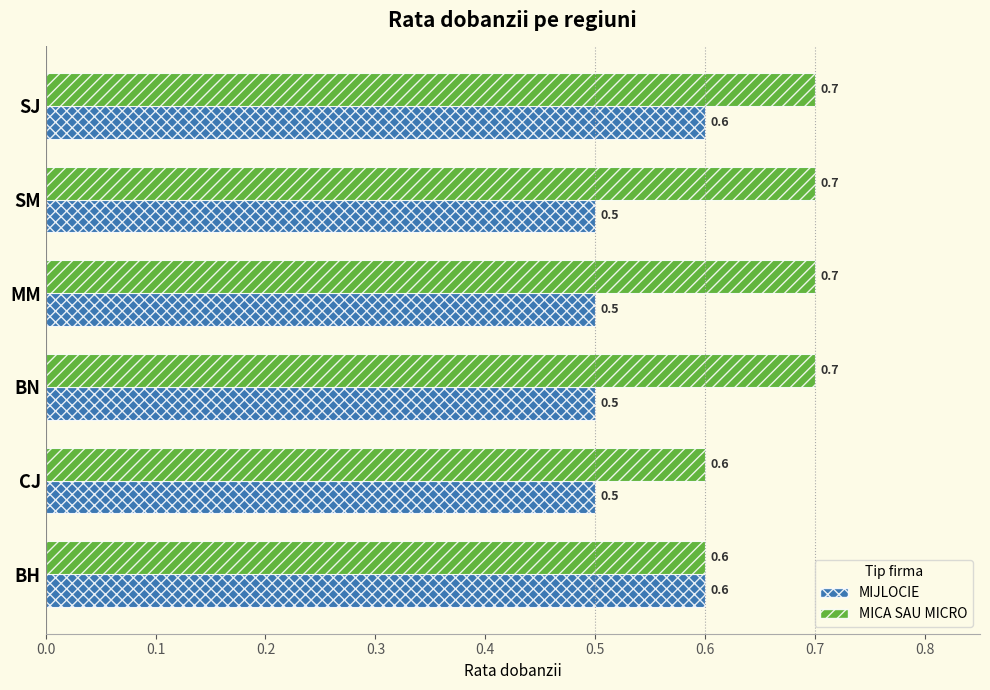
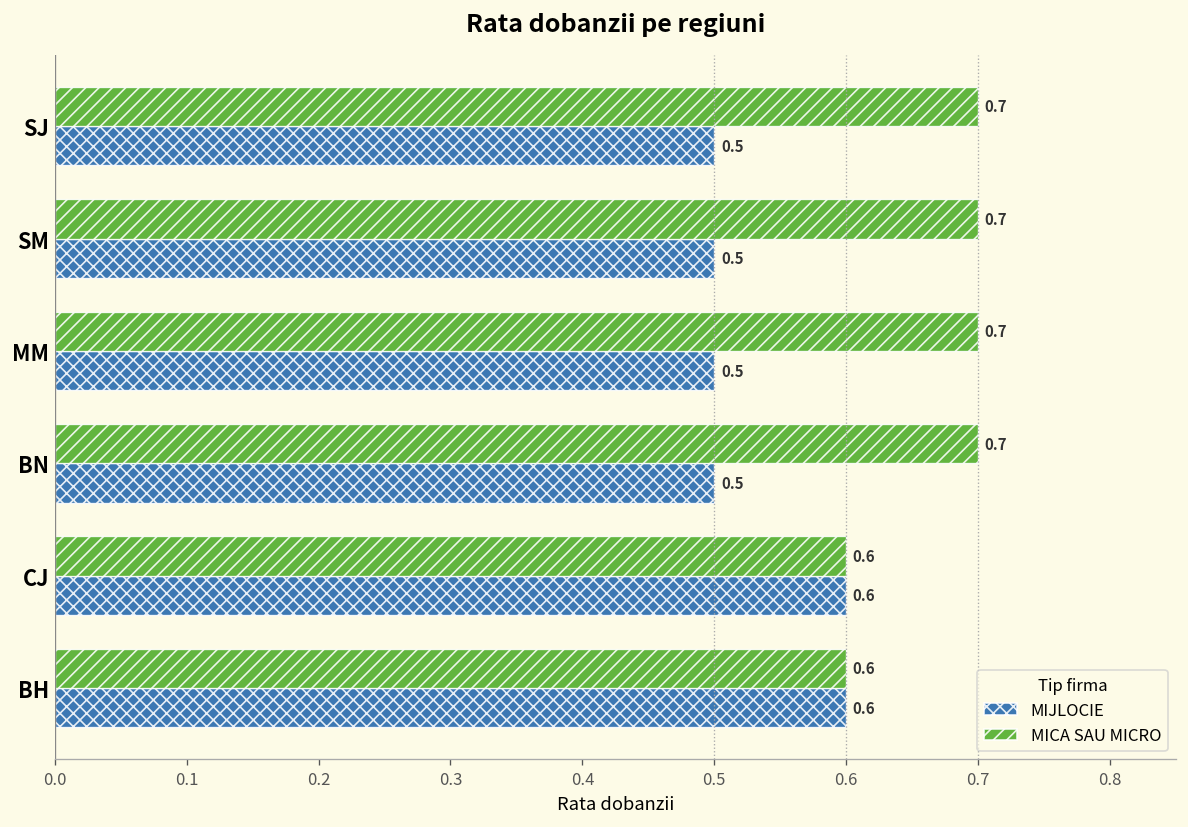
MIJLOCIE, SJ: 0.6 -> 0.5
MIJLOCIE, CJ: 0.5 -> 0.6
